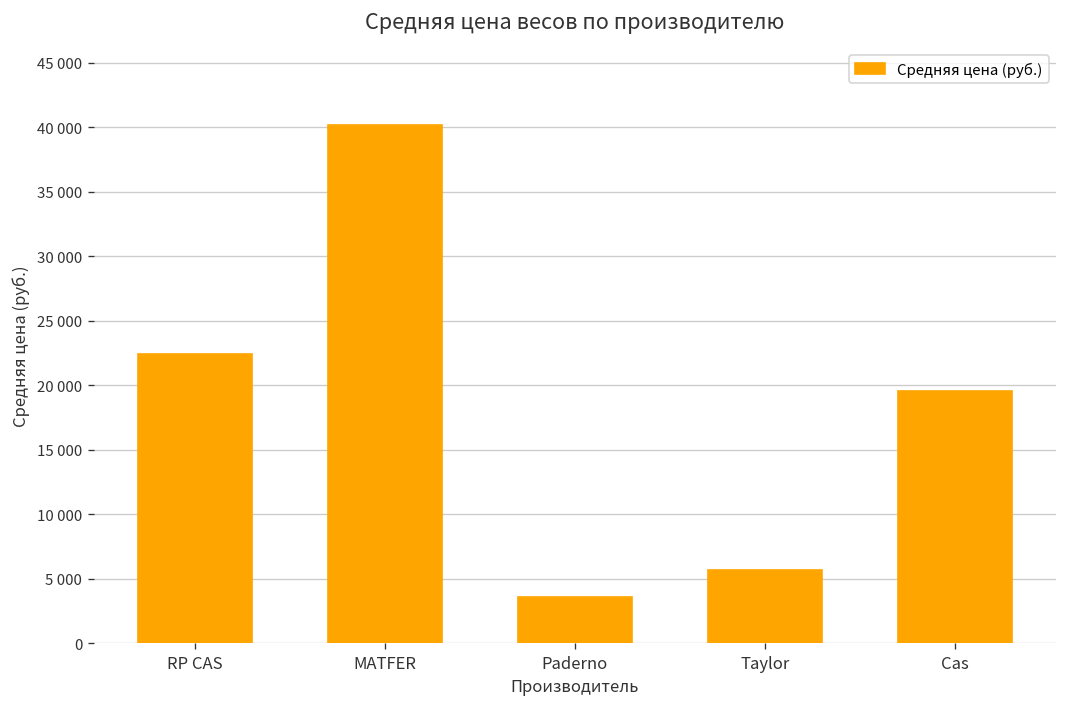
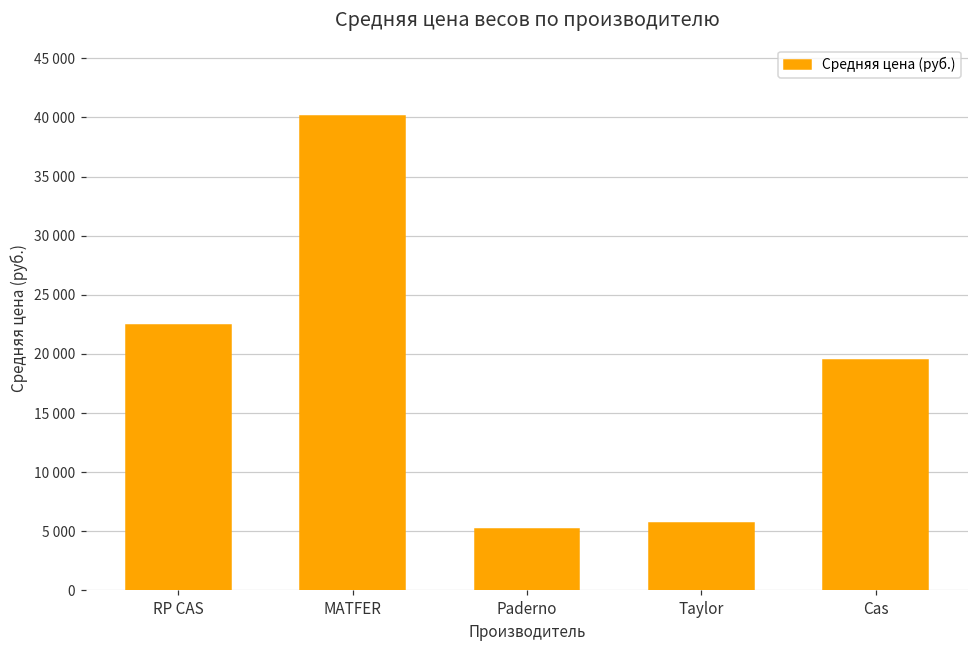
Paderno: 3600 -> 5200
